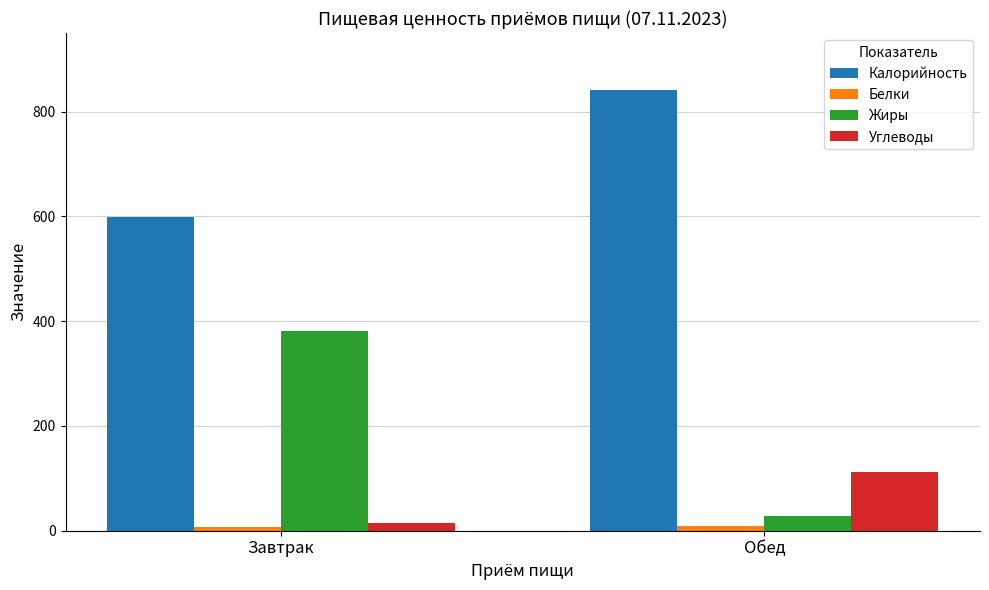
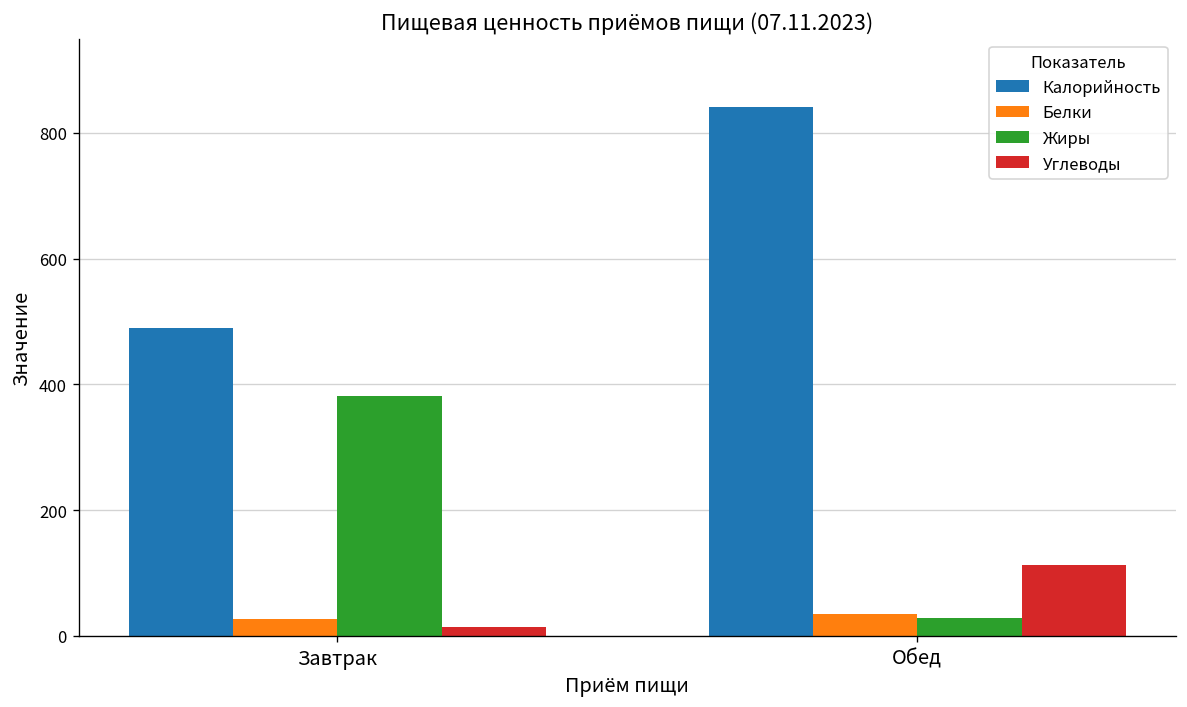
Калорийность, Завтрак: 600 -> 490
Белки, Завтрак: 10 -> 30
Белки, Обед: 10 -> 30
